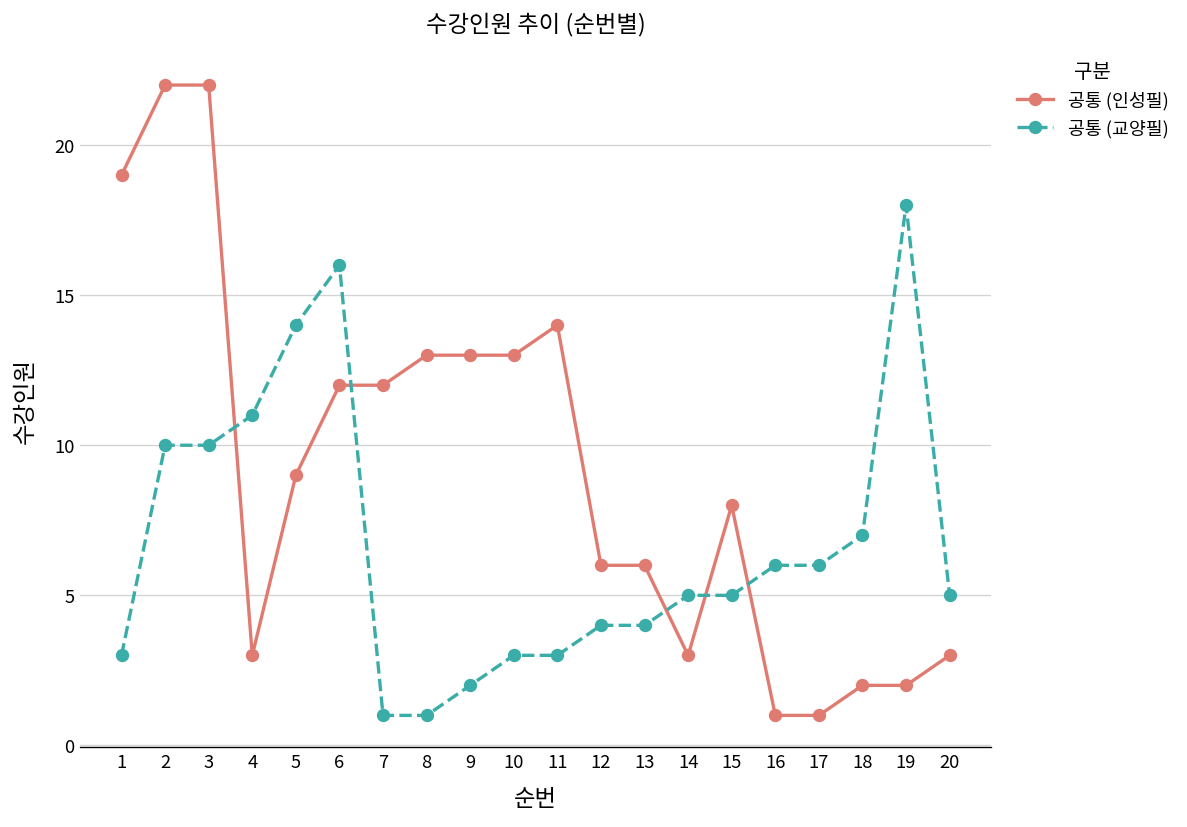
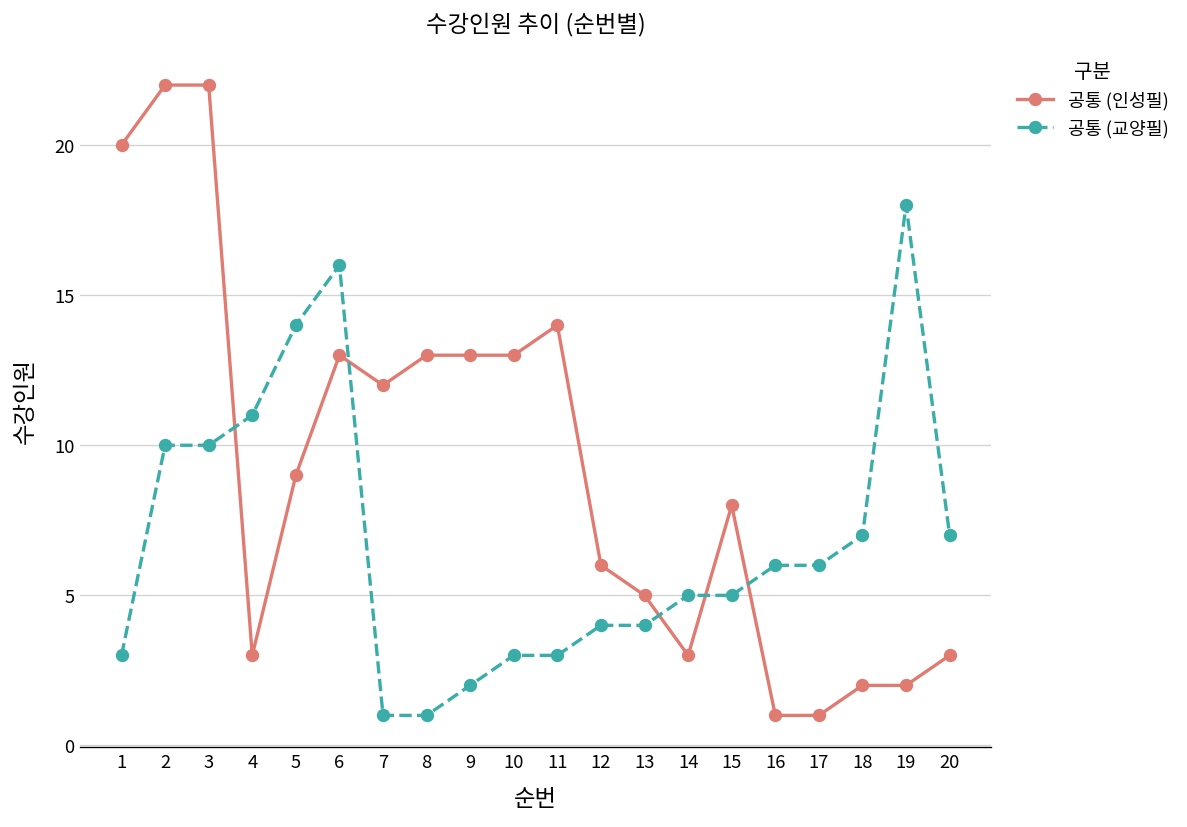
공통 (인성필), 1: 19 -> 20
공통 (인성필), 6: 12 -> 13
공통 (인성필), 13: 6 -> 5
공통 (교양필), 20: 5 -> 7
